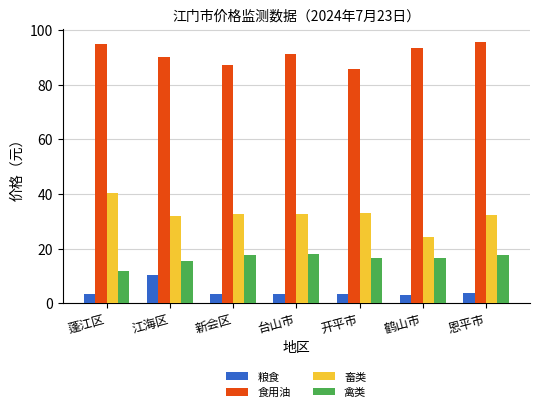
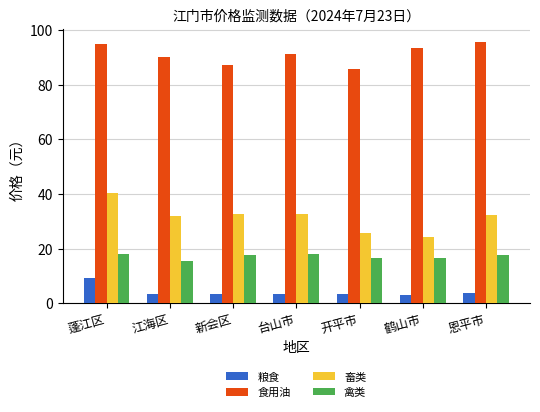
粮食, 蓬江区: 3 -> 9
禽类, 蓬江区: 12 -> 18
粮食, 江海区: 10 -> 3
畜类, 开平市: 33 -> 26
